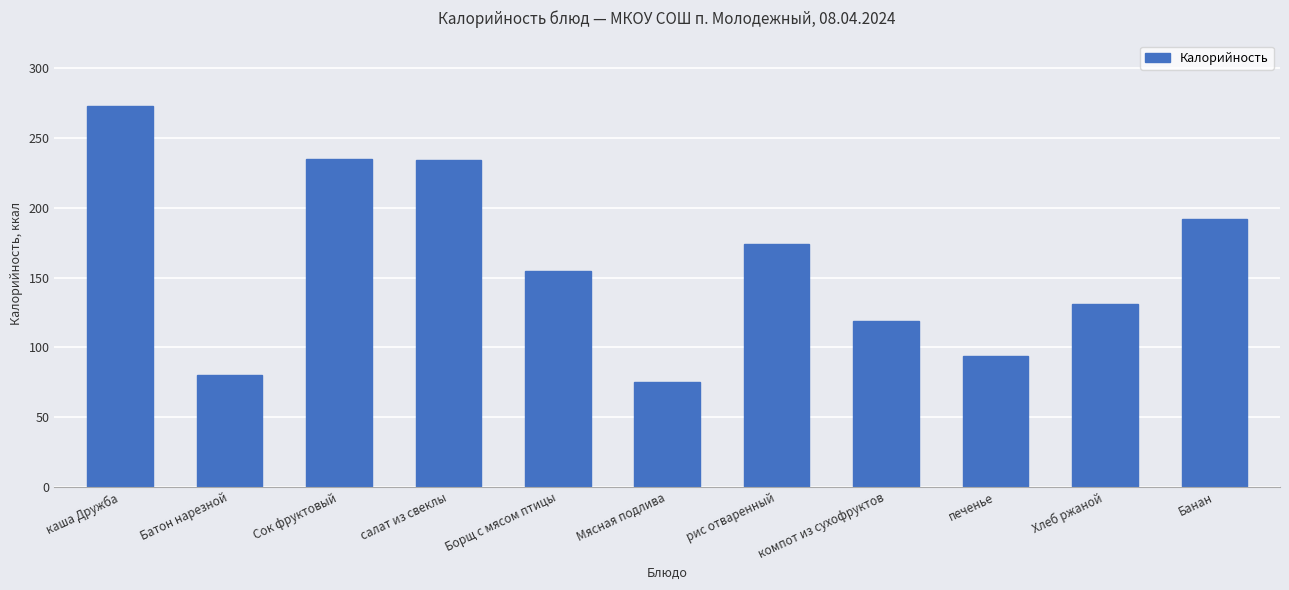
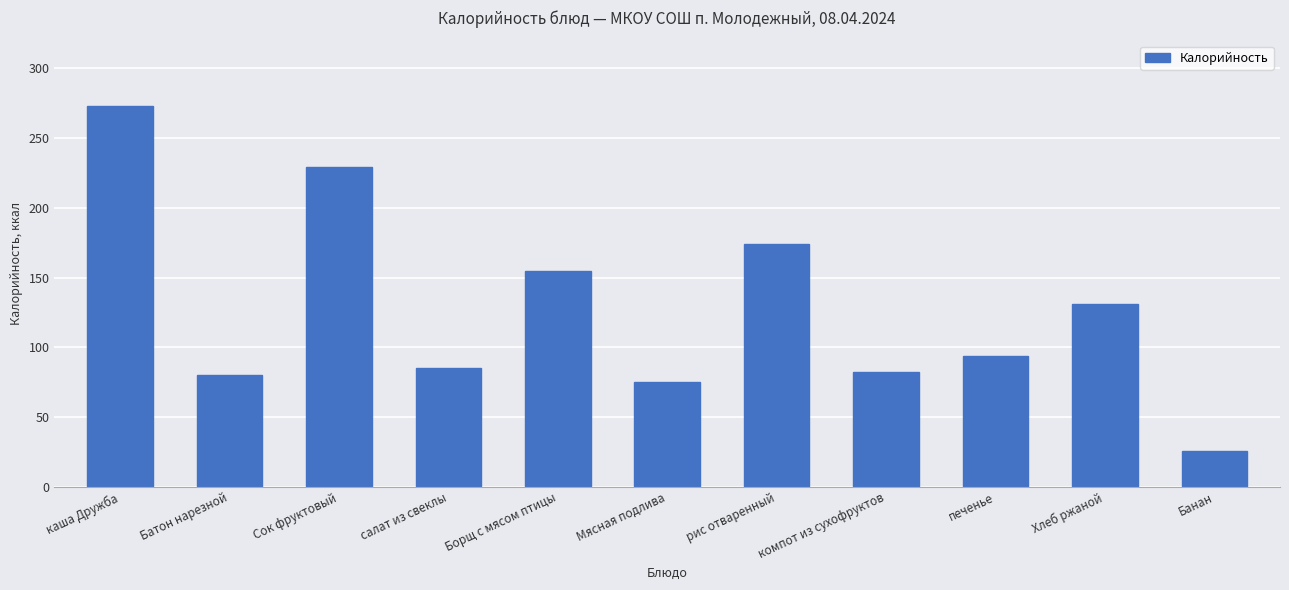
Сок фруктовый: 235 -> 229
салат из свеклы: 234 -> 85
компот из сухофруктов: 119 -> 82
Банан: 192 -> 26
